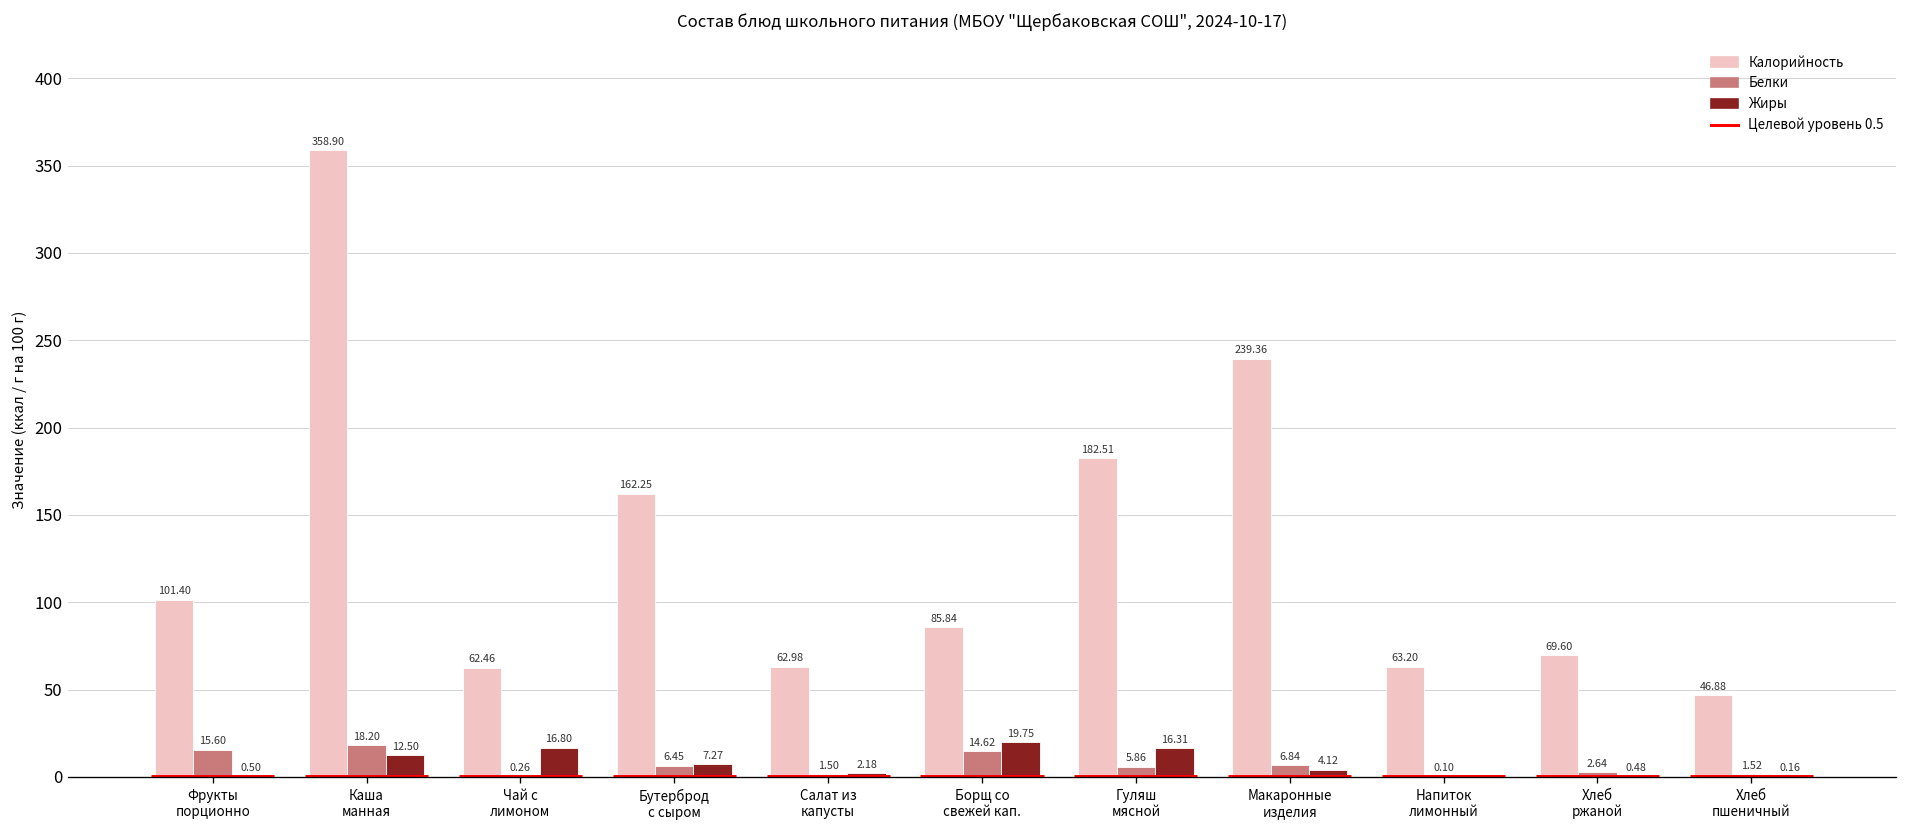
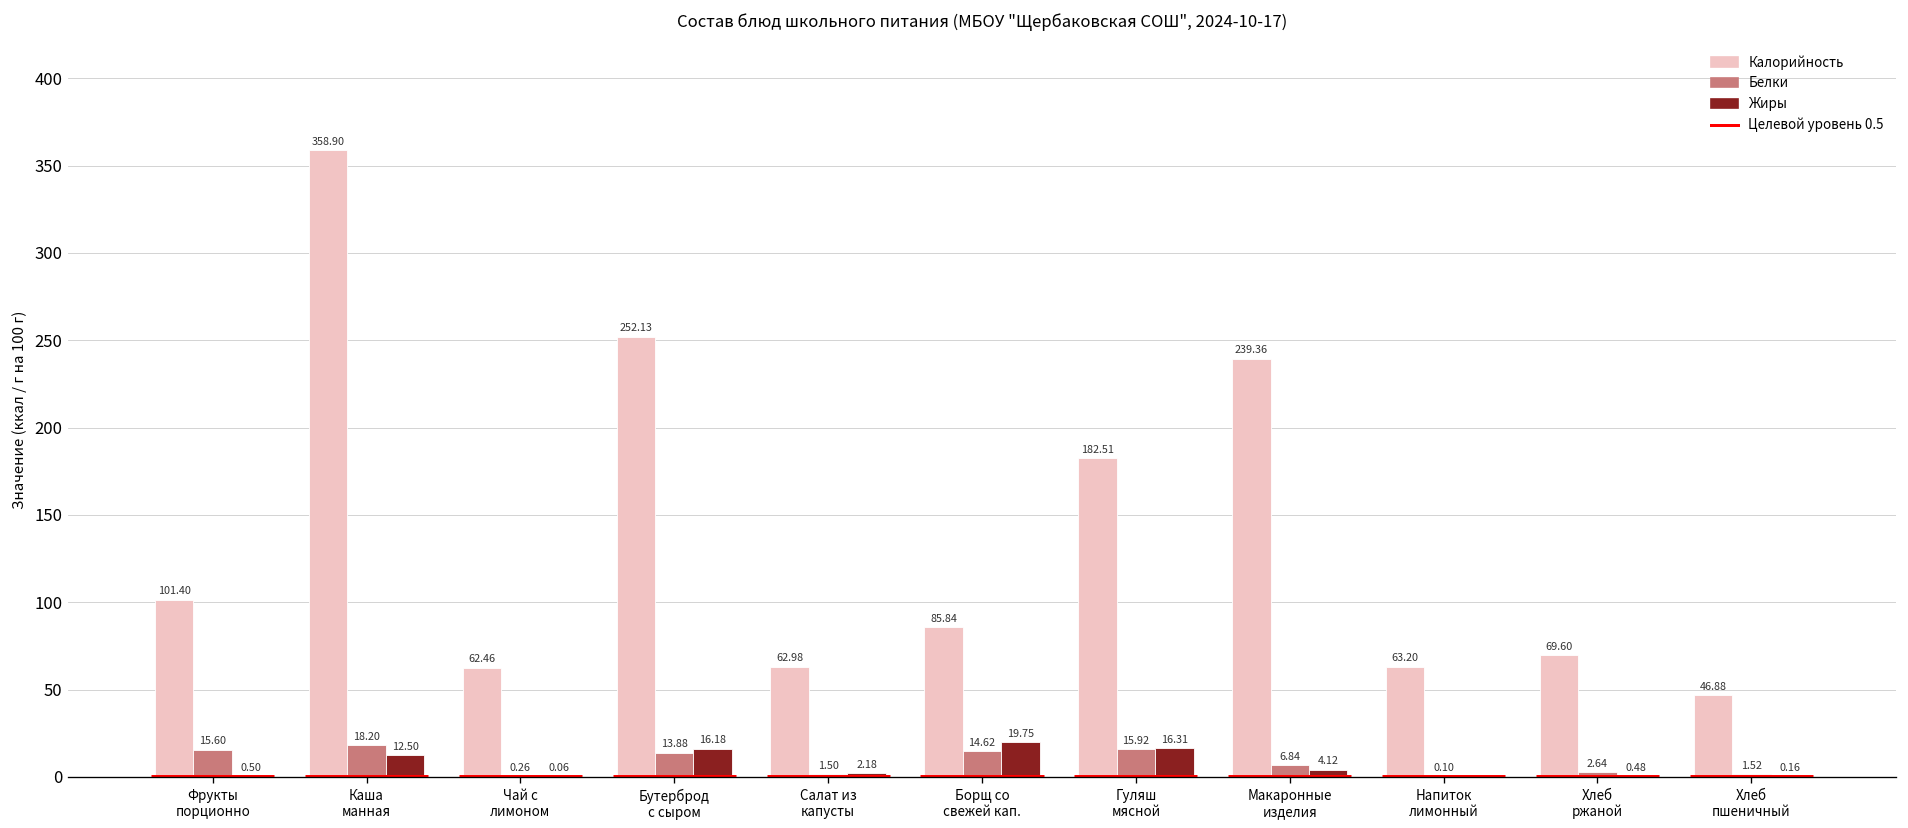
Жиры, Чай с лимоном: 16.80 -> 0.06
Калорийность, Бутерброд с сыром: 162.25 -> 252.13
Белки, Бутерброд с сыром: 6.45 -> 13.88
Жиры, Бутерброд с сыром: 7.27 -> 16.18
Белки, Гуляш мясной: 5.86 -> 15.92
